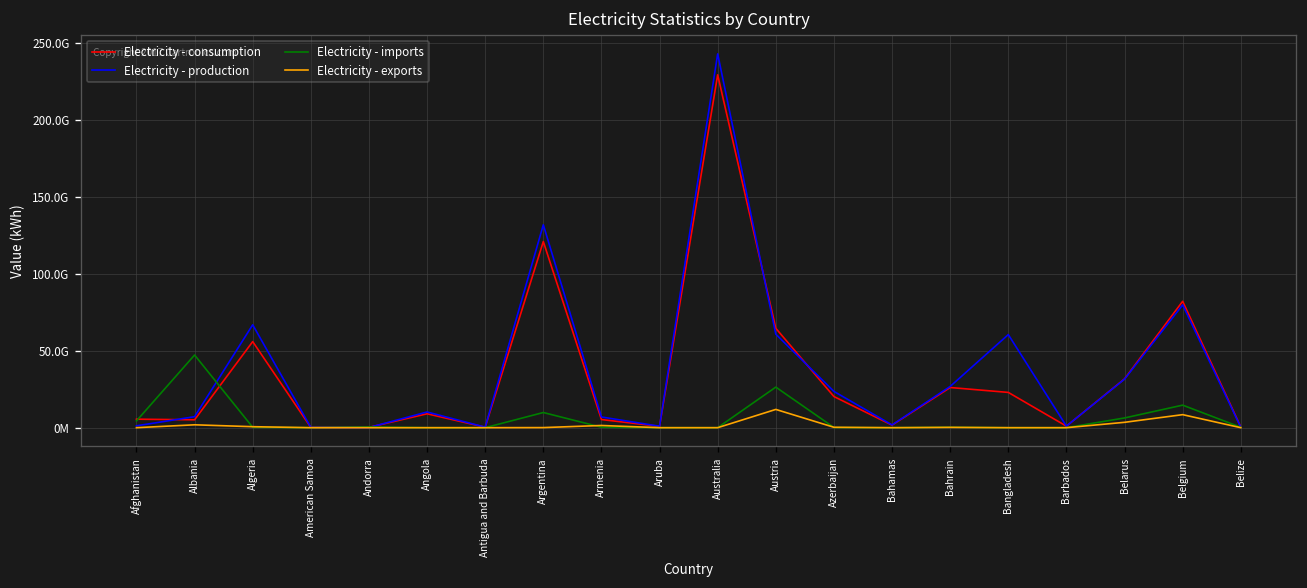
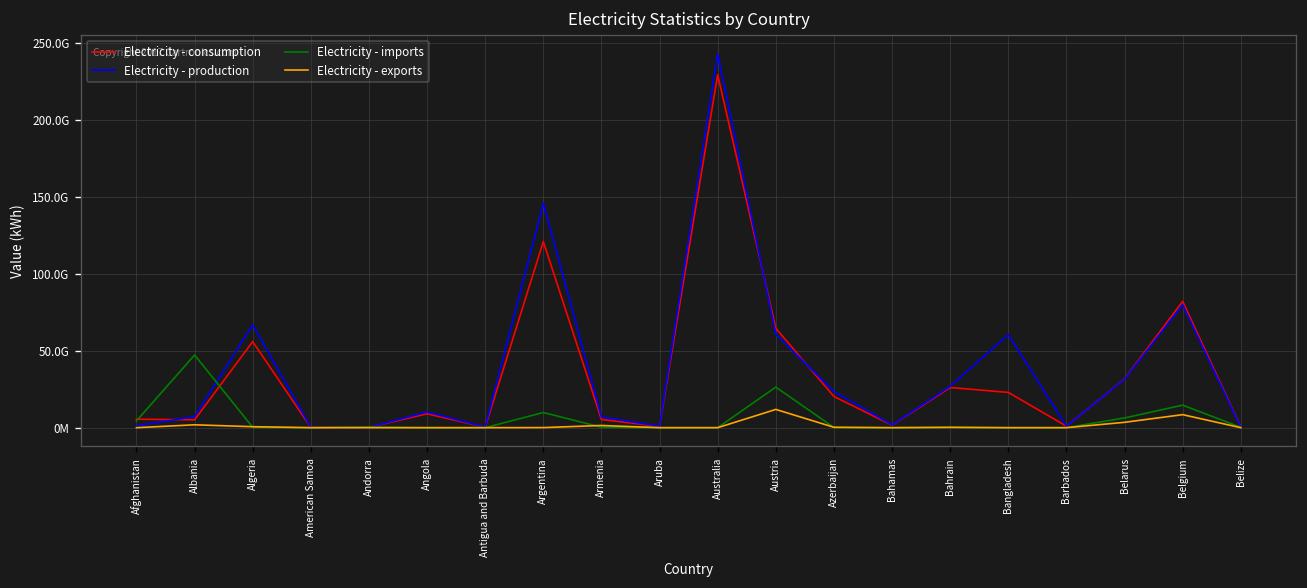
Electricity - production, Argentina: 132000000000 -> 146000000000
